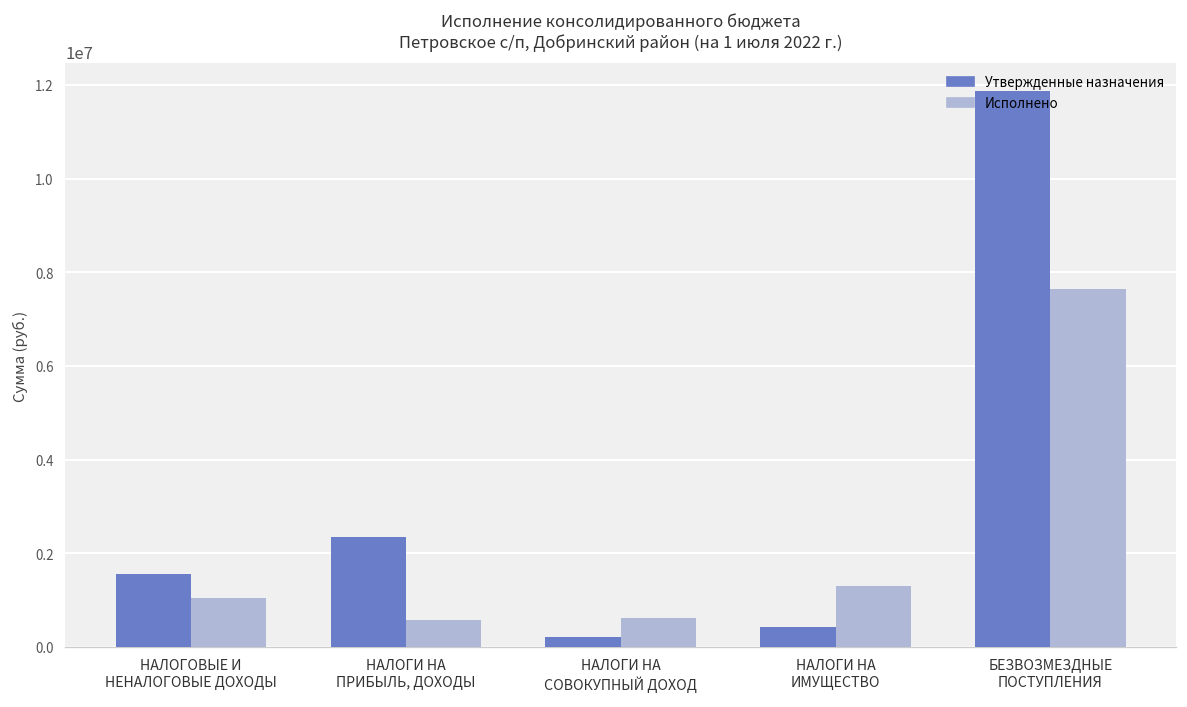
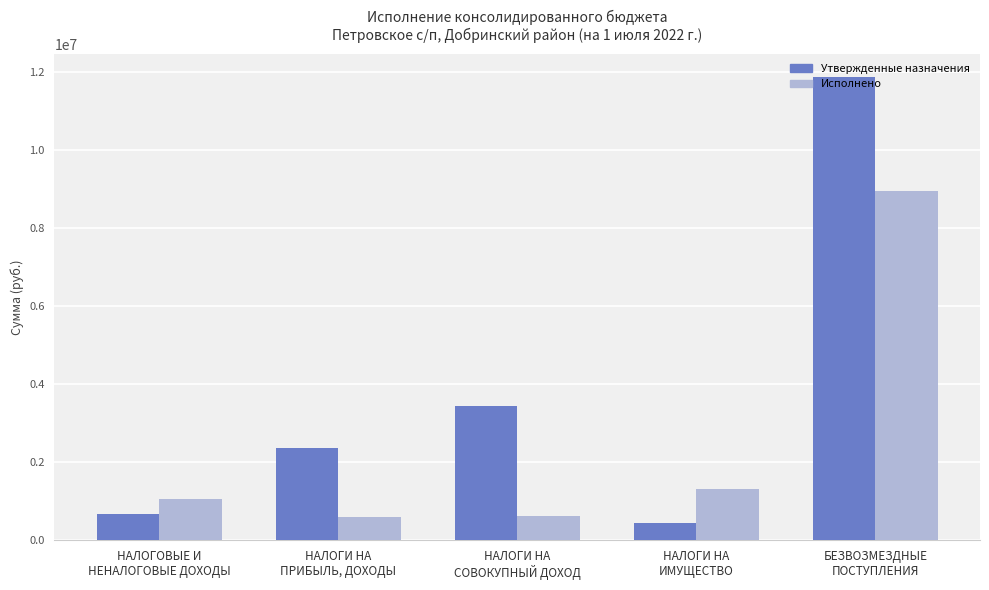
Утвержденные назначения, НАЛОГОВЫЕ И НЕНАЛОГОВЫЕ ДОХОДЫ: 1600000 -> 700000
Утвержденные назначения, НАЛОГИ НА СОВОКУПНЫЙ ДОХОД: 200000 -> 3400000
Исполнено, БЕЗВОЗМЕЗДНЫЕ ПОСТУПЛЕНИЯ: 7600000 -> 8900000
